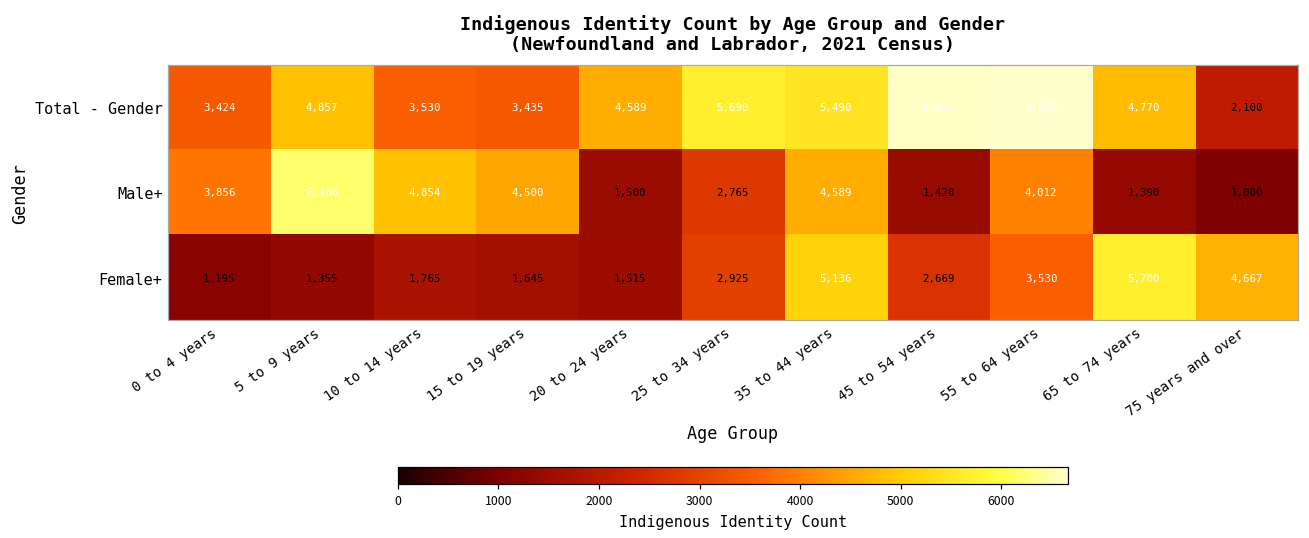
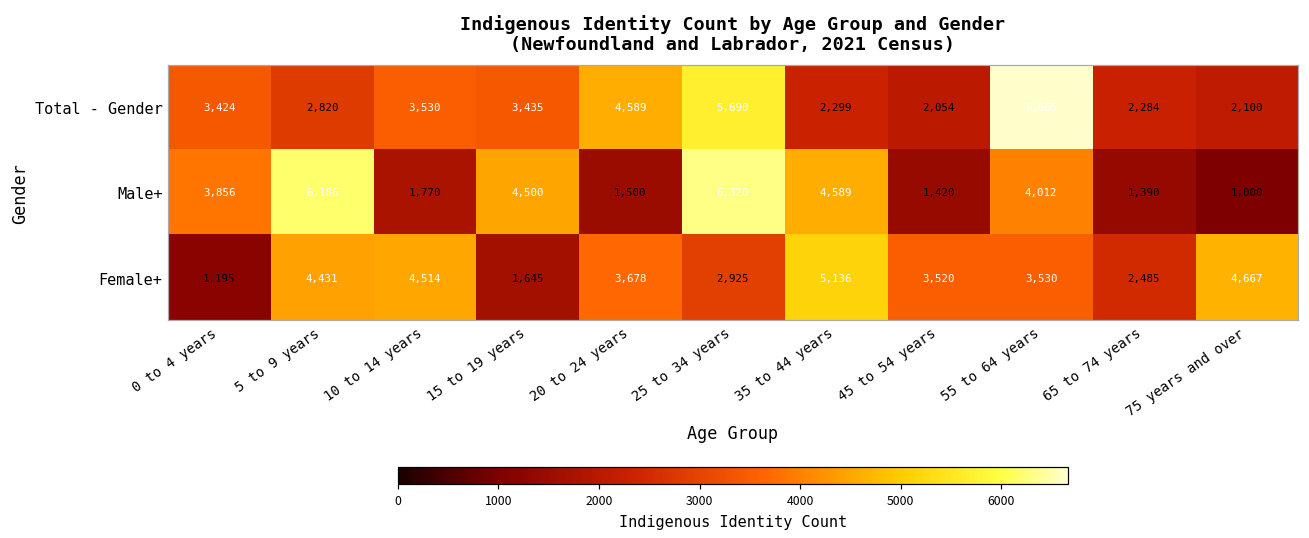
Total - Gender, 5 to 9 years: 4,857 -> 2,820
Total - Gender, 35 to 44 years: 5,490 -> 2,299
Total - Gender, 45 to 54 years: 6,625 -> 2,054
Total - Gender, 65 to 74 years: 4,770 -> 2,284
Male+, 10 to 14 years: 4,854 -> 1,770
Male+, 25 to 34 years: 2,765 -> 6,320
Female+, 5 to 9 years: 1,355 -> 4,431
Female+, 10 to 14 years: 1,765 -> 4,514
Female+, 20 to 24 years: 1,515 -> 3,678
Female+, 45 to 54 years: 2,669 -> 3,520
Female+, 65 to 74 years: 5,700 -> 2,485
